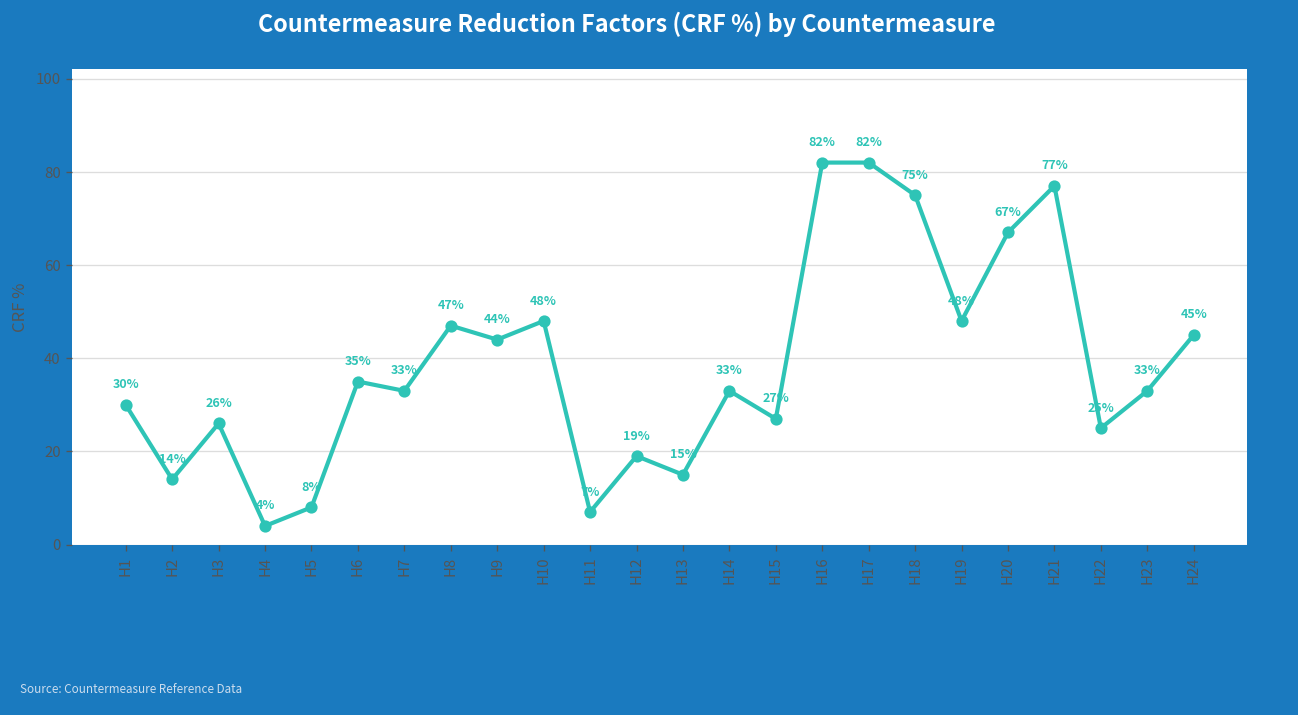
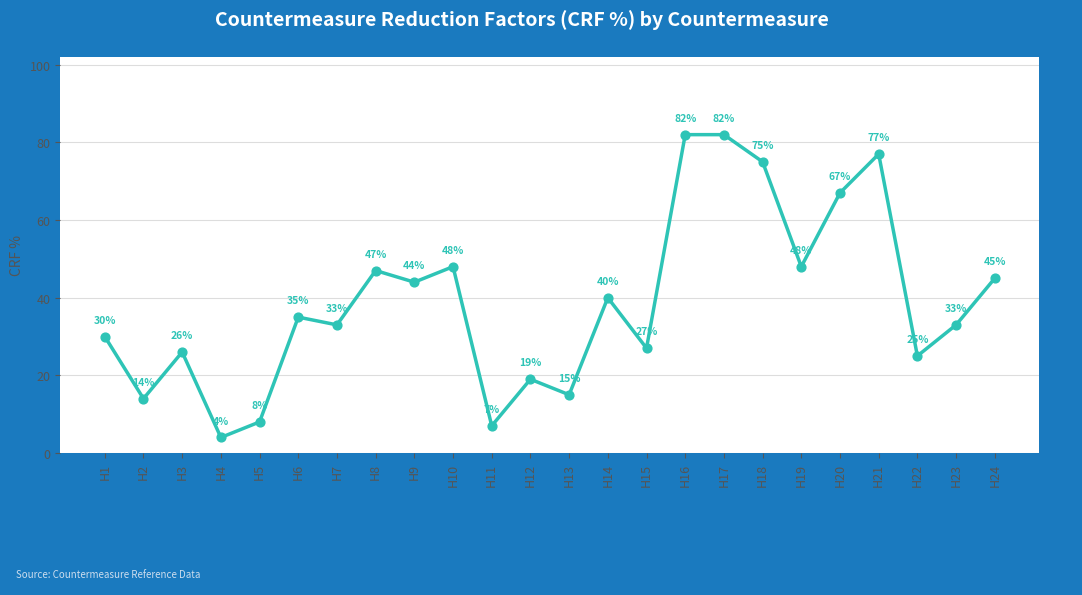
H14: 33% -> 40%
